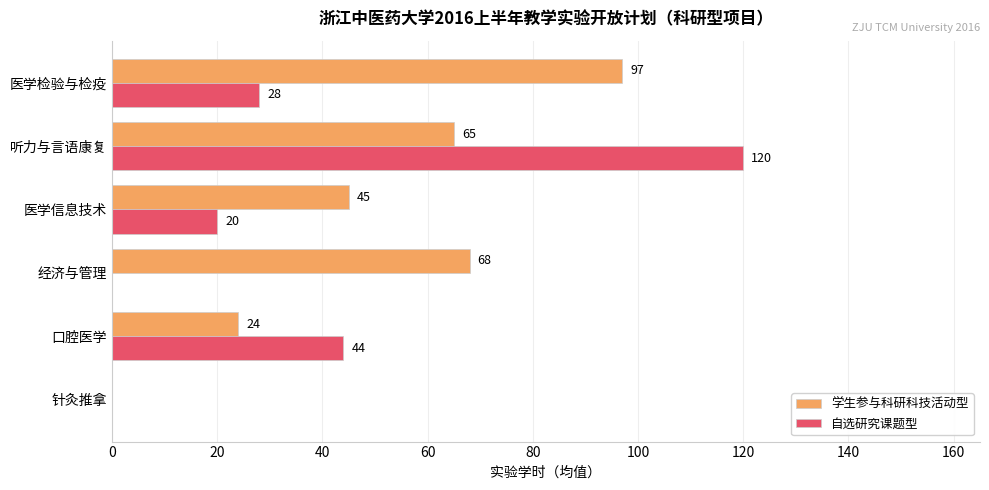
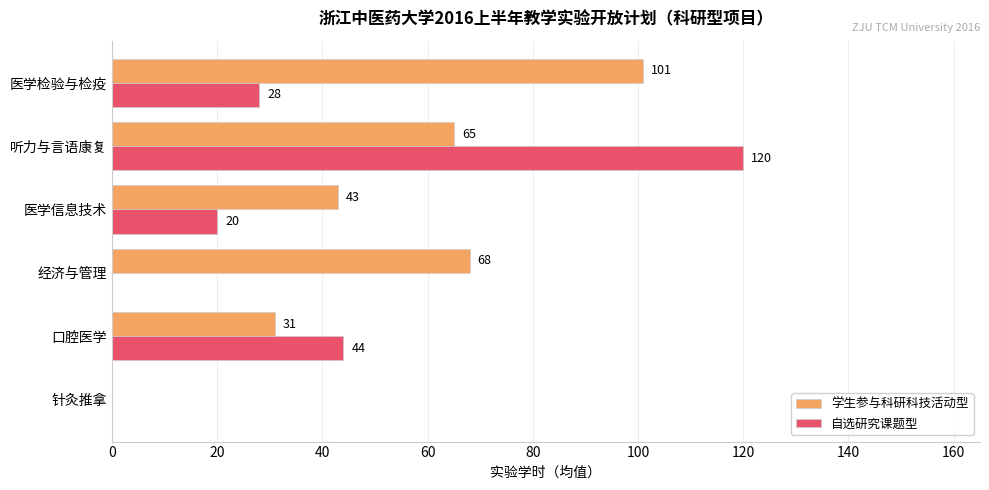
学生参与科研科技活动型, 医学检验与检疫: 97 -> 101
学生参与科研科技活动型, 医学信息技术: 45 -> 43
学生参与科研科技活动型, 口腔医学: 24 -> 31
